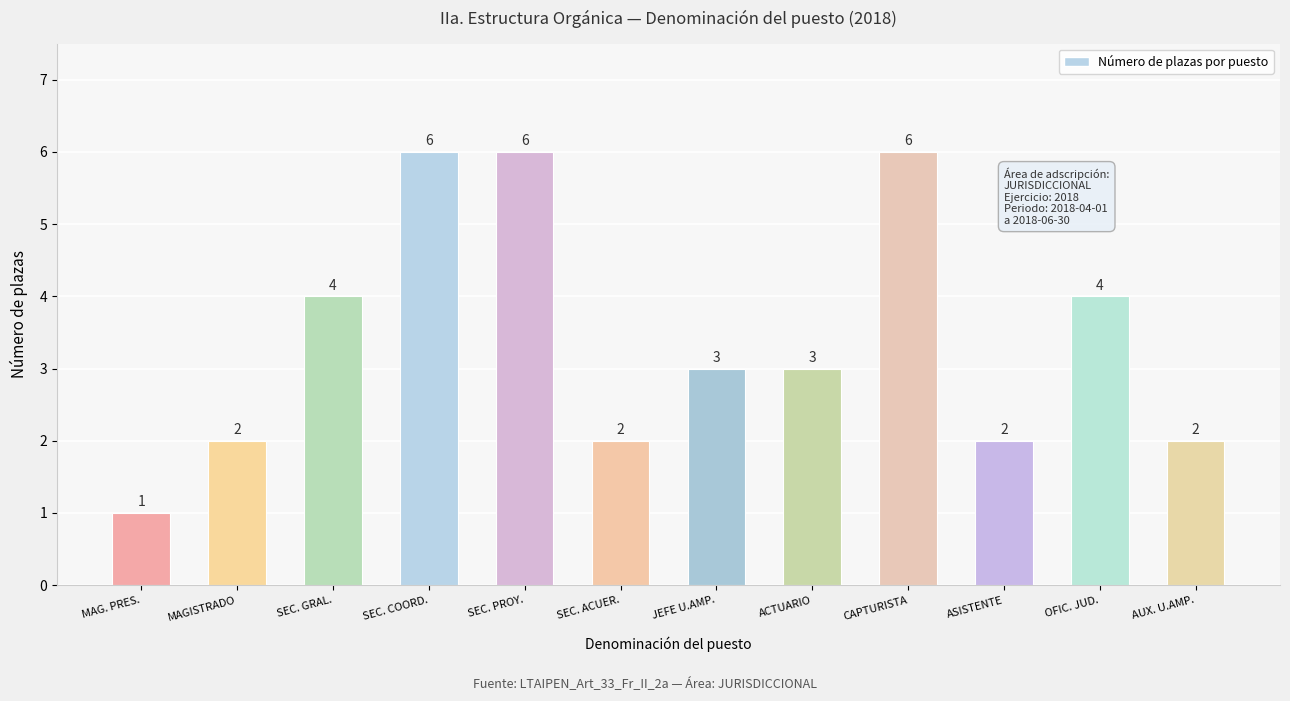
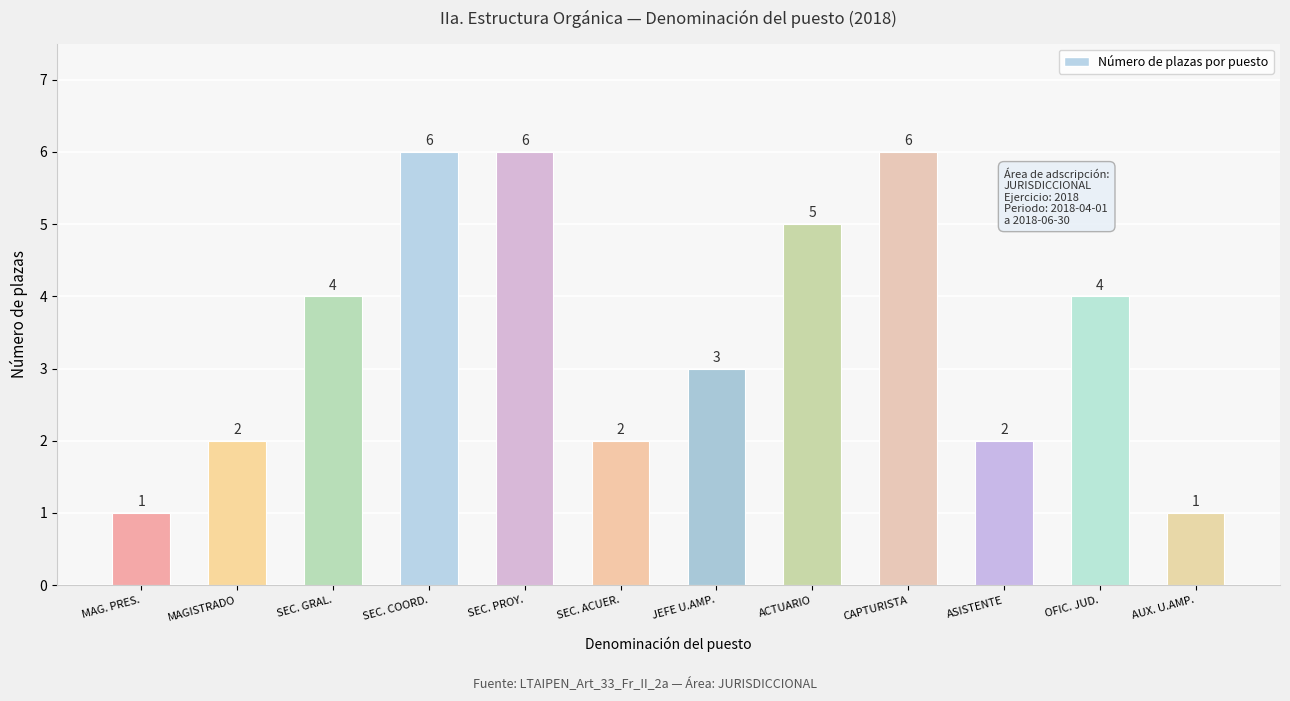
ACTUARIO: 3 -> 5
AUX. U.AMP.: 2 -> 1
